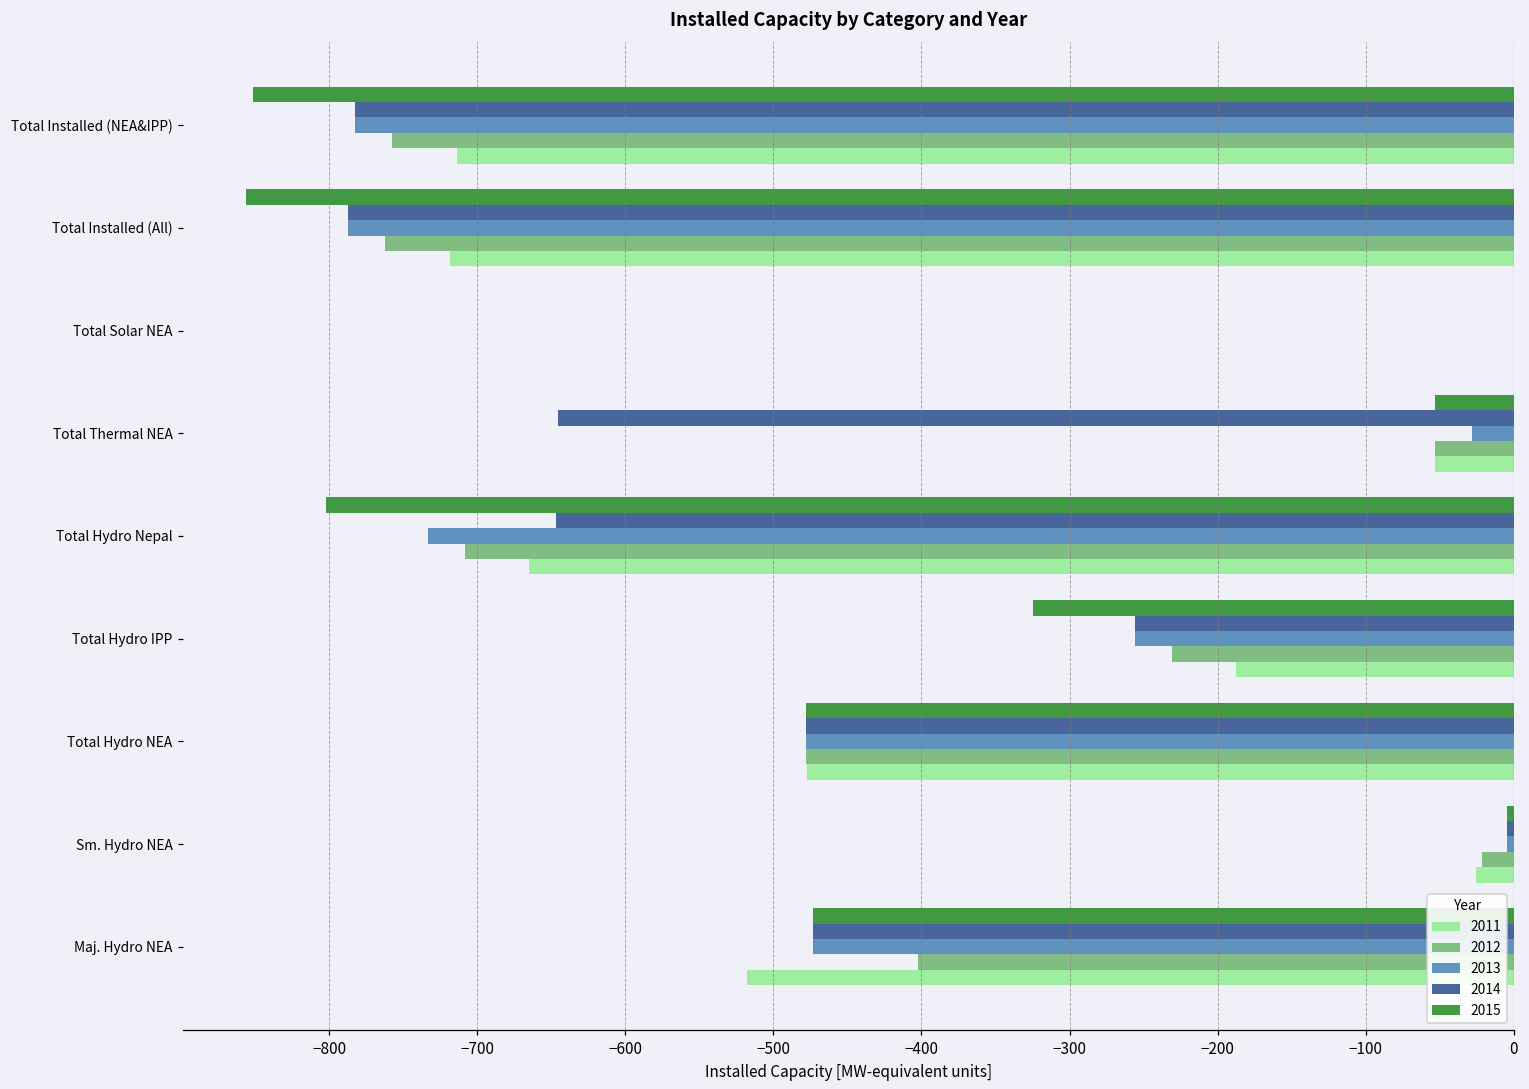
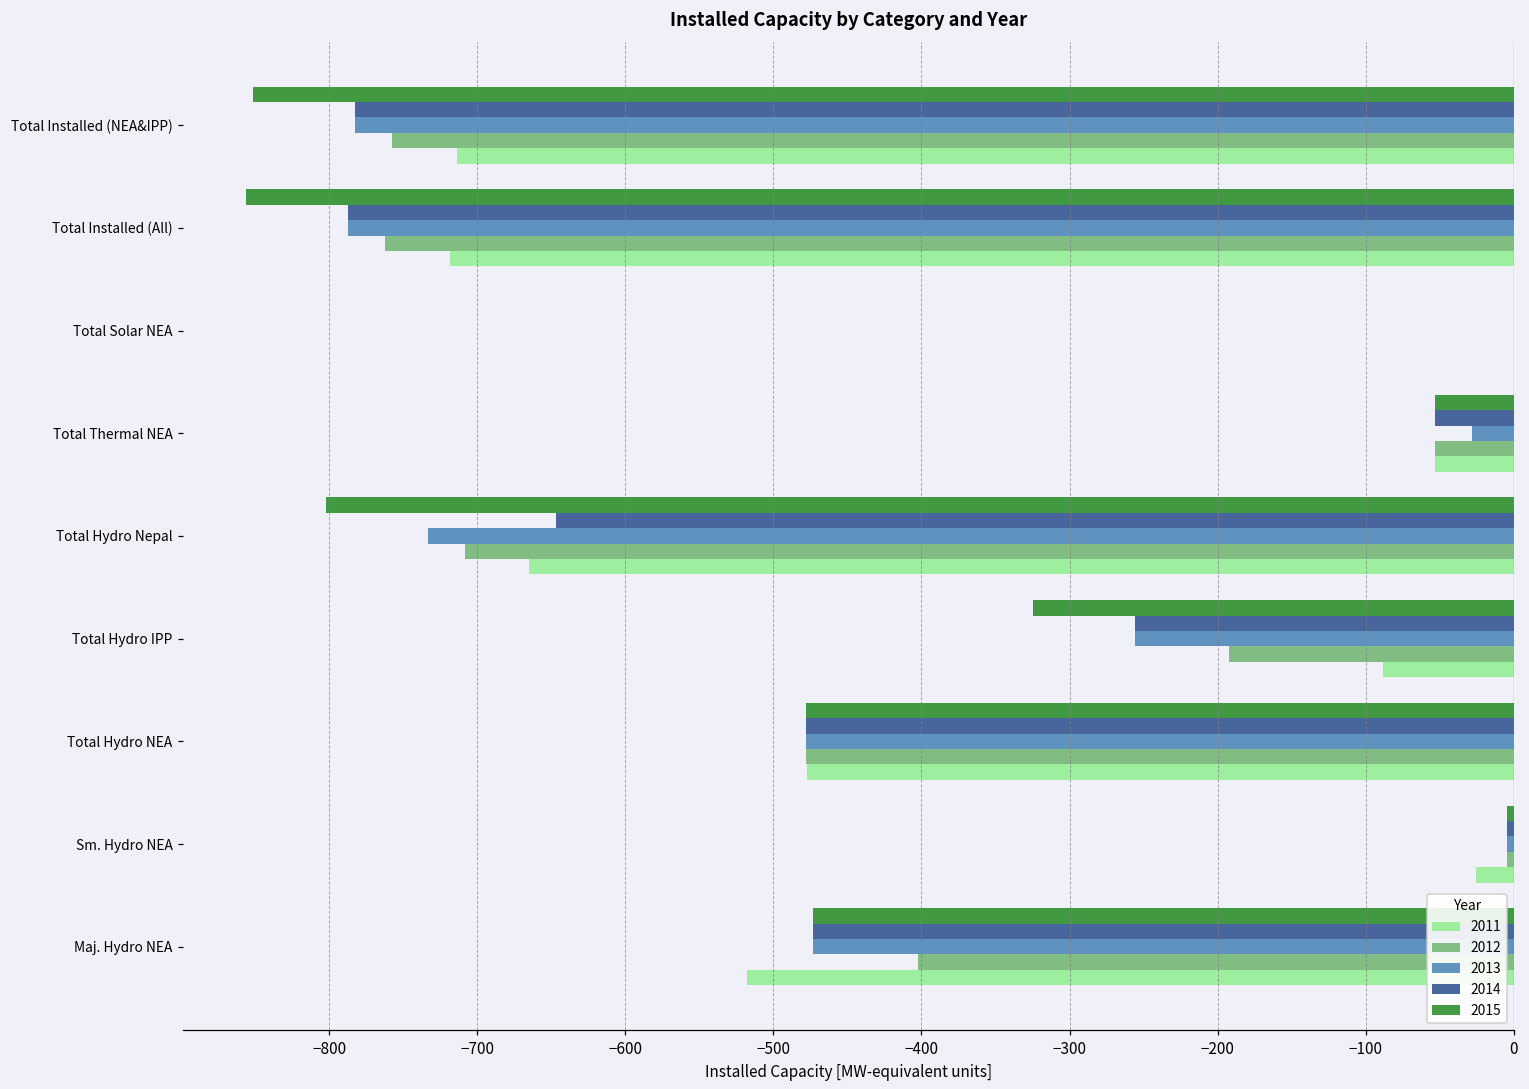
2014, Total Thermal NEA: -645 -> -53
2012, Total Hydro IPP: -231 -> -192
2011, Total Hydro IPP: -188 -> -88
2012, Sm. Hydro NEA: -21 -> -5
